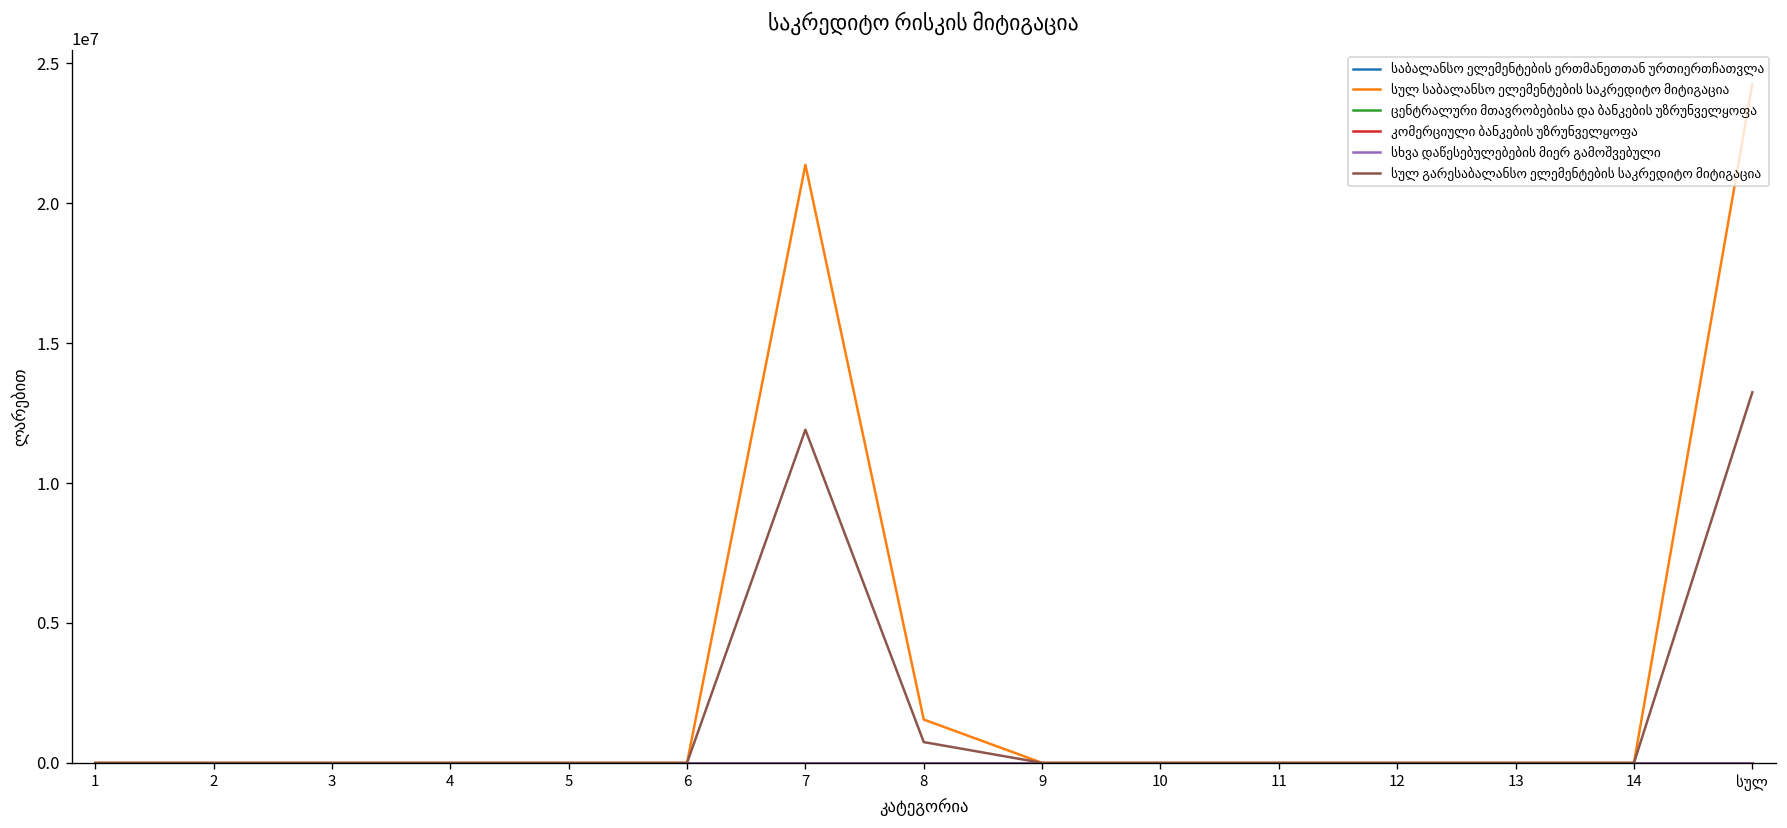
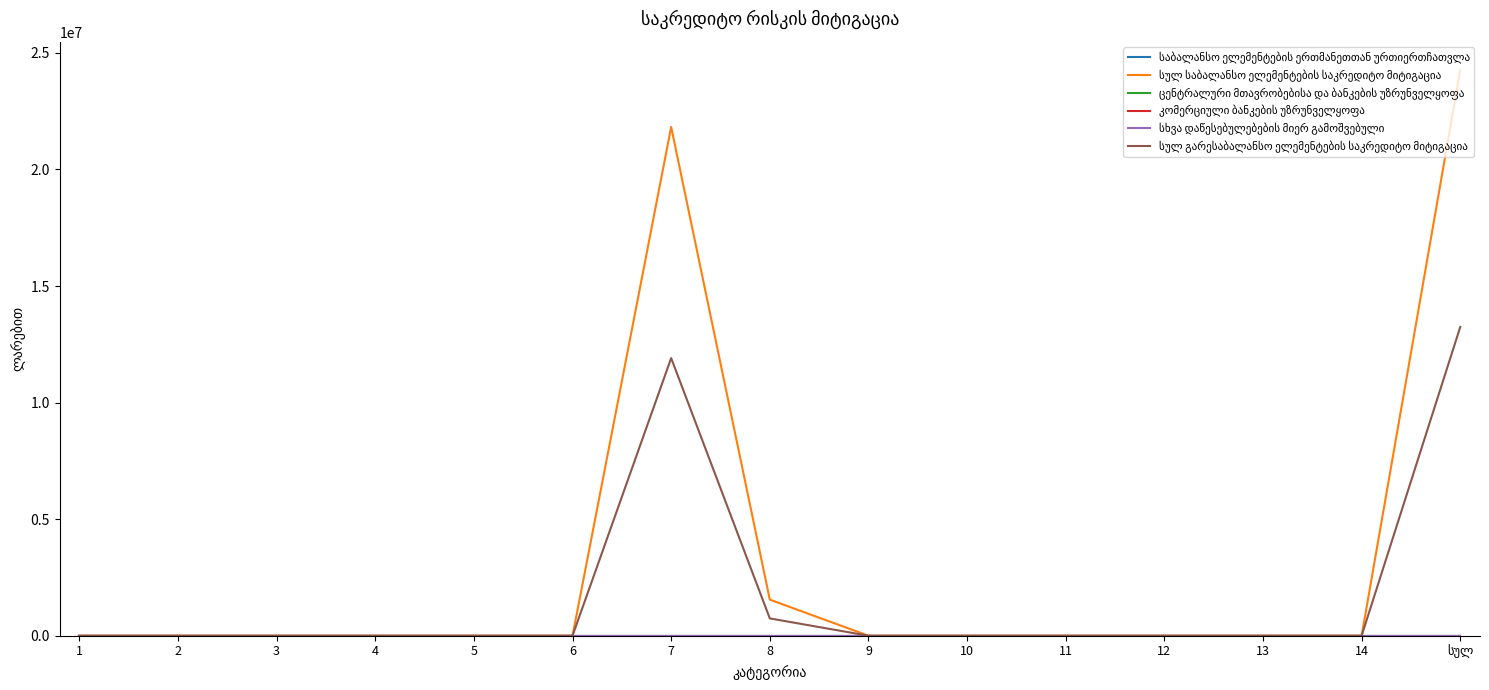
სულ საბალანსო ელემენტების საკრედიტო მიტიგაცია, 7: 21400000 -> 21800000
